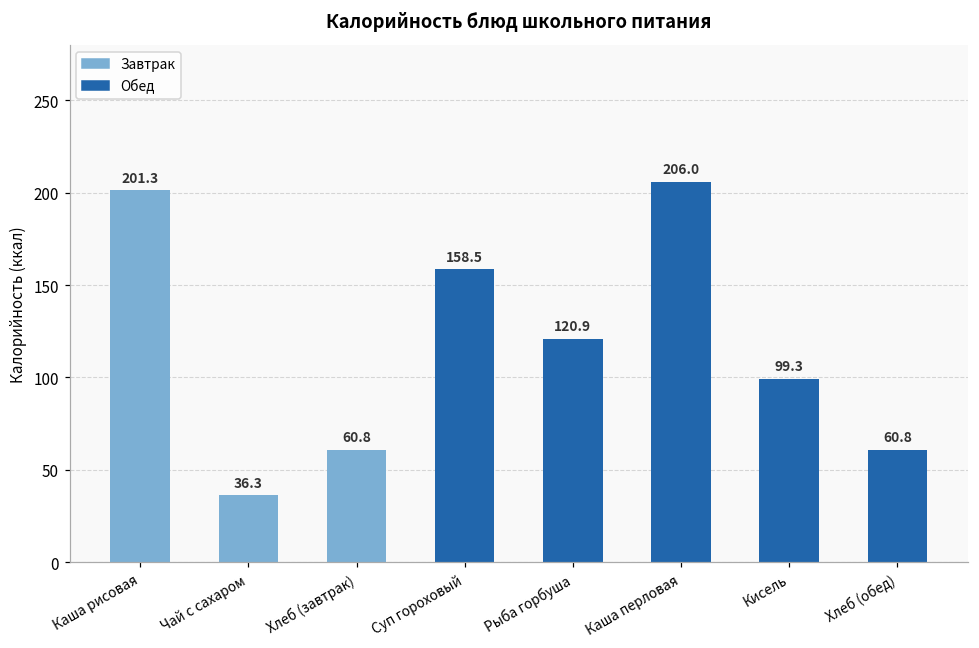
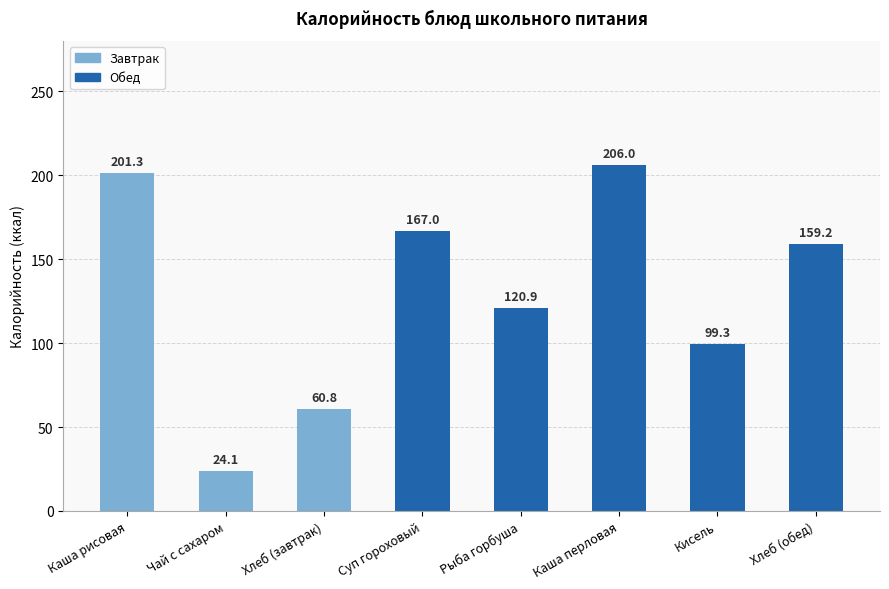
Чай с сахаром: 36.3 -> 24.1
Суп гороховый: 158.5 -> 167.0
Хлеб (обед): 60.8 -> 159.2
